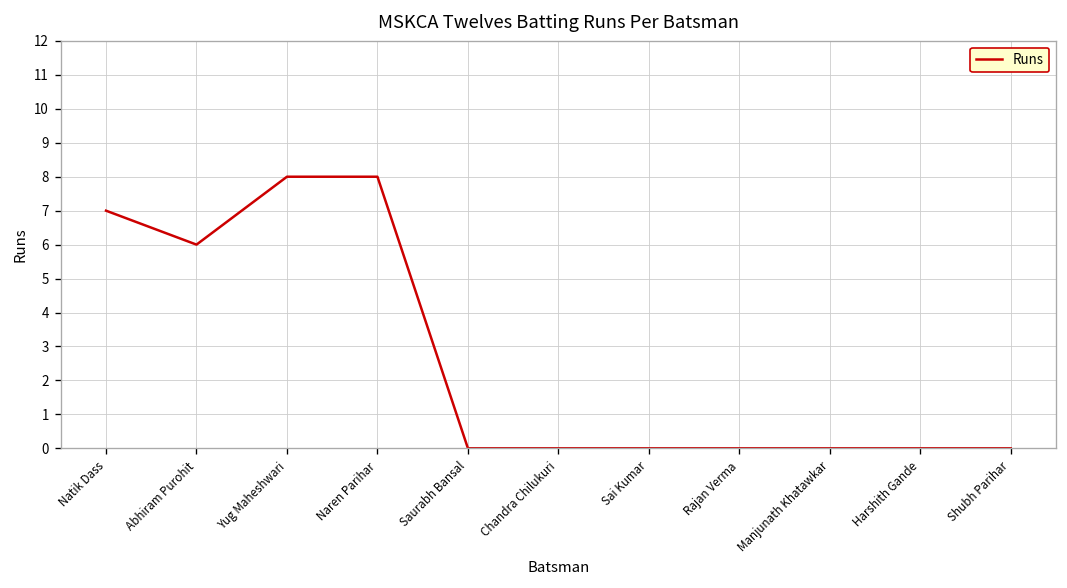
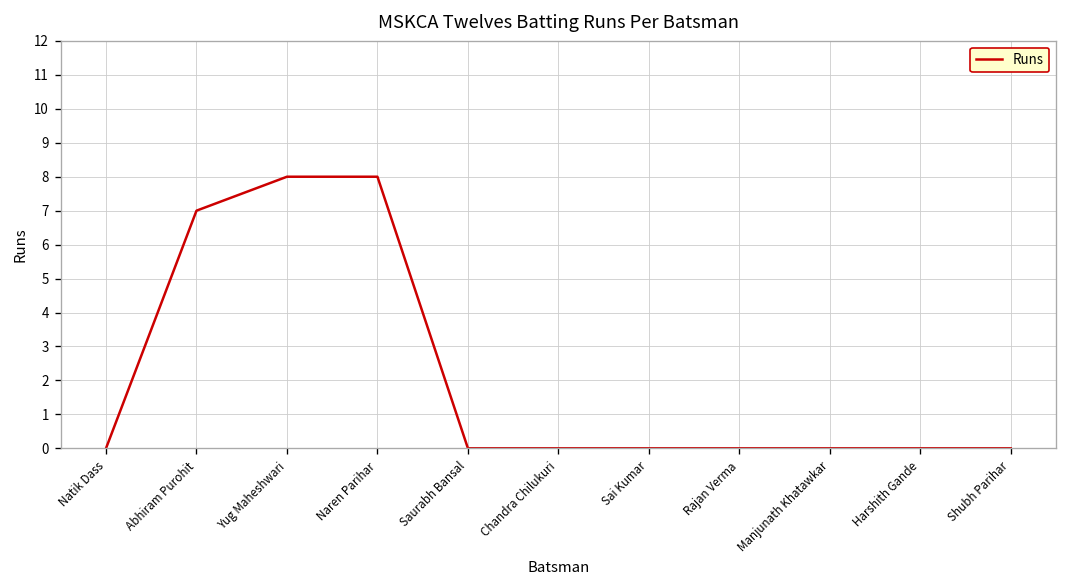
Natik Dass: 7 -> 0
Abhiram Purohit: 6 -> 7
